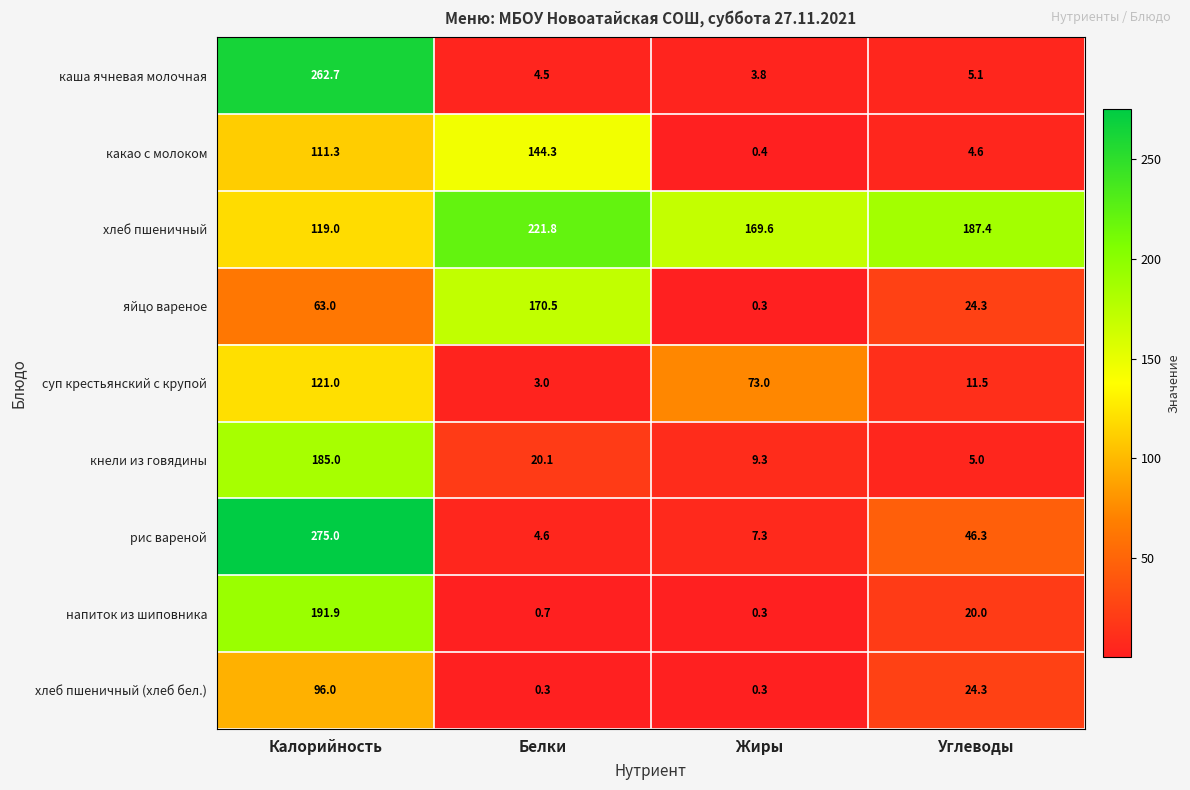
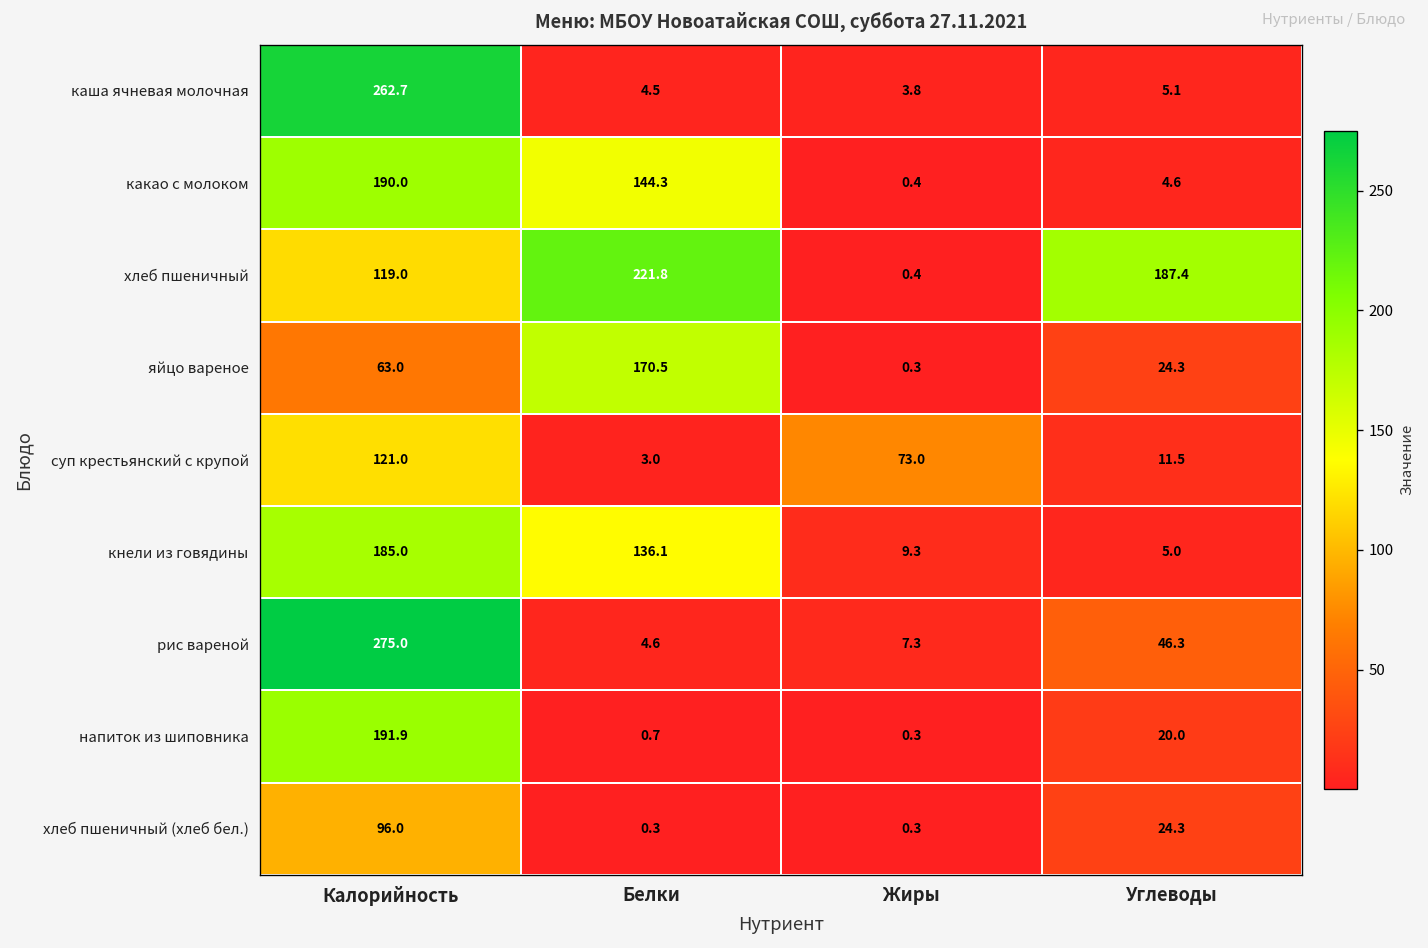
какао с молоком, Калорийность: 111.3 -> 190.0
хлеб пшеничный, Жиры: 169.6 -> 0.4
кнели из говядины, Белки: 20.1 -> 136.1
